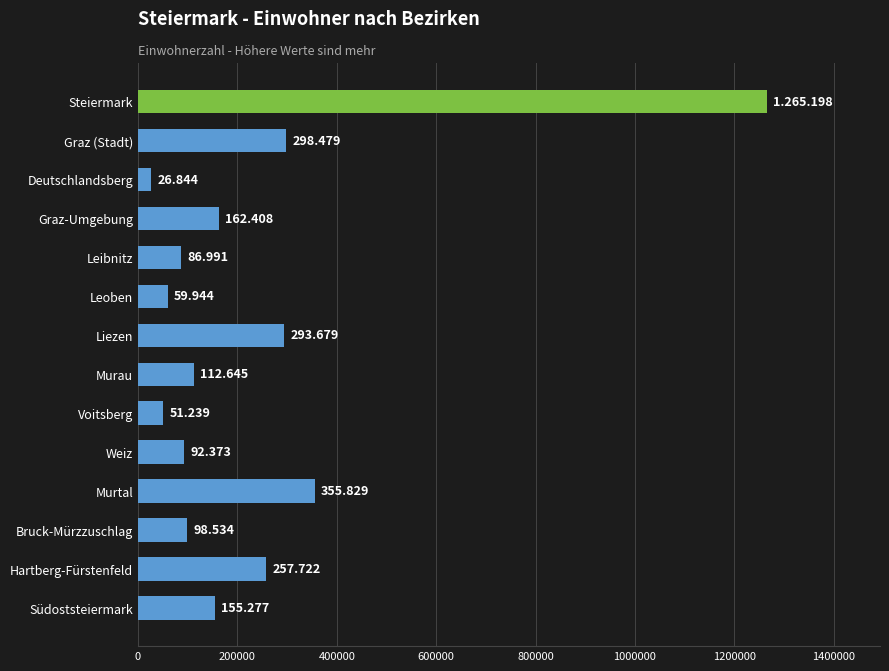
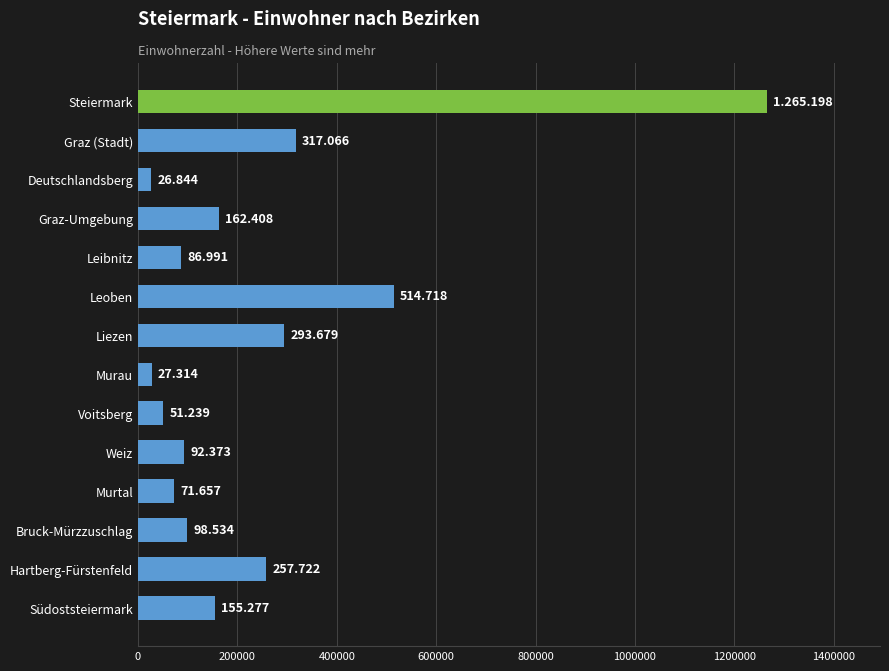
Graz (Stadt): 298.479 -> 317.066
Leoben: 59.944 -> 514.718
Murau: 112.645 -> 27.314
Murtal: 355.829 -> 71.657
